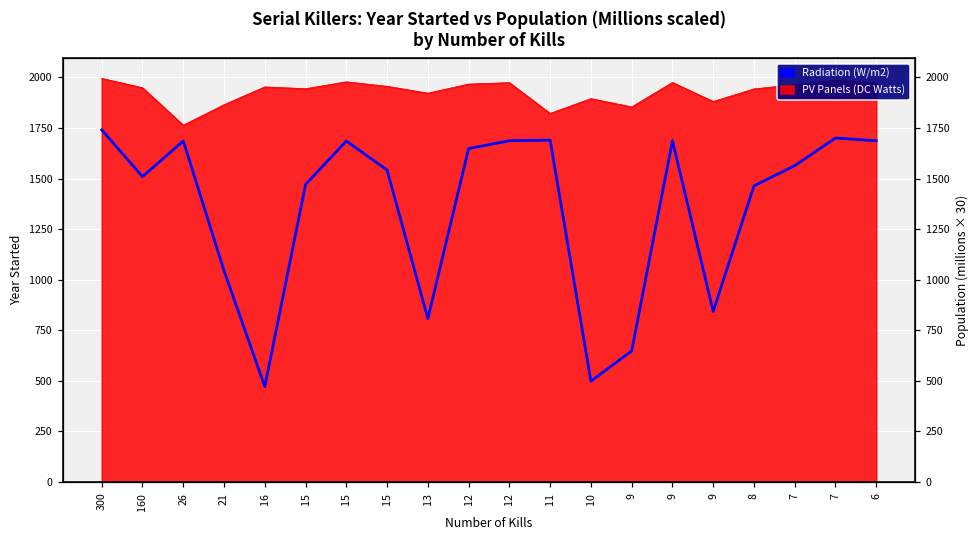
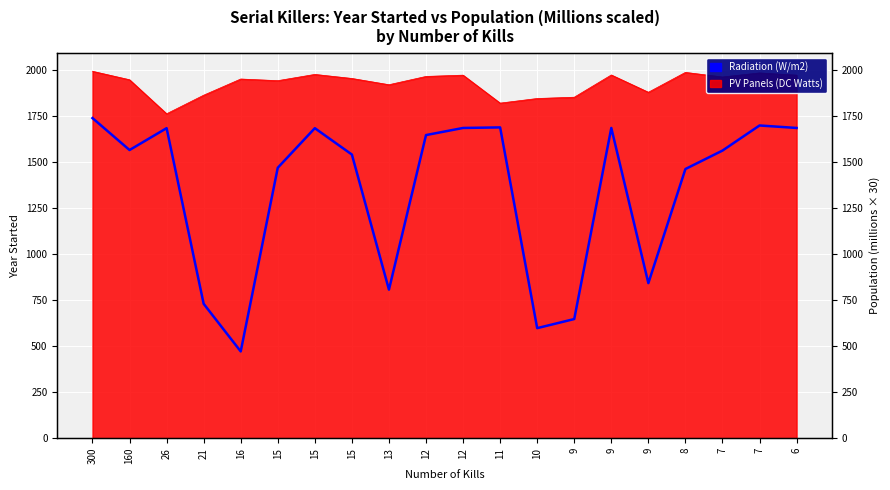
Radiation (W/m2), 160: 1510 -> 1570
Radiation (W/m2), 21: 1040 -> 730
PV Panels (DC Watts), 10: 1900 -> 1850
Radiation (W/m2), 10: 500 -> 600
PV Panels (DC Watts), 8: 1940 -> 1990
